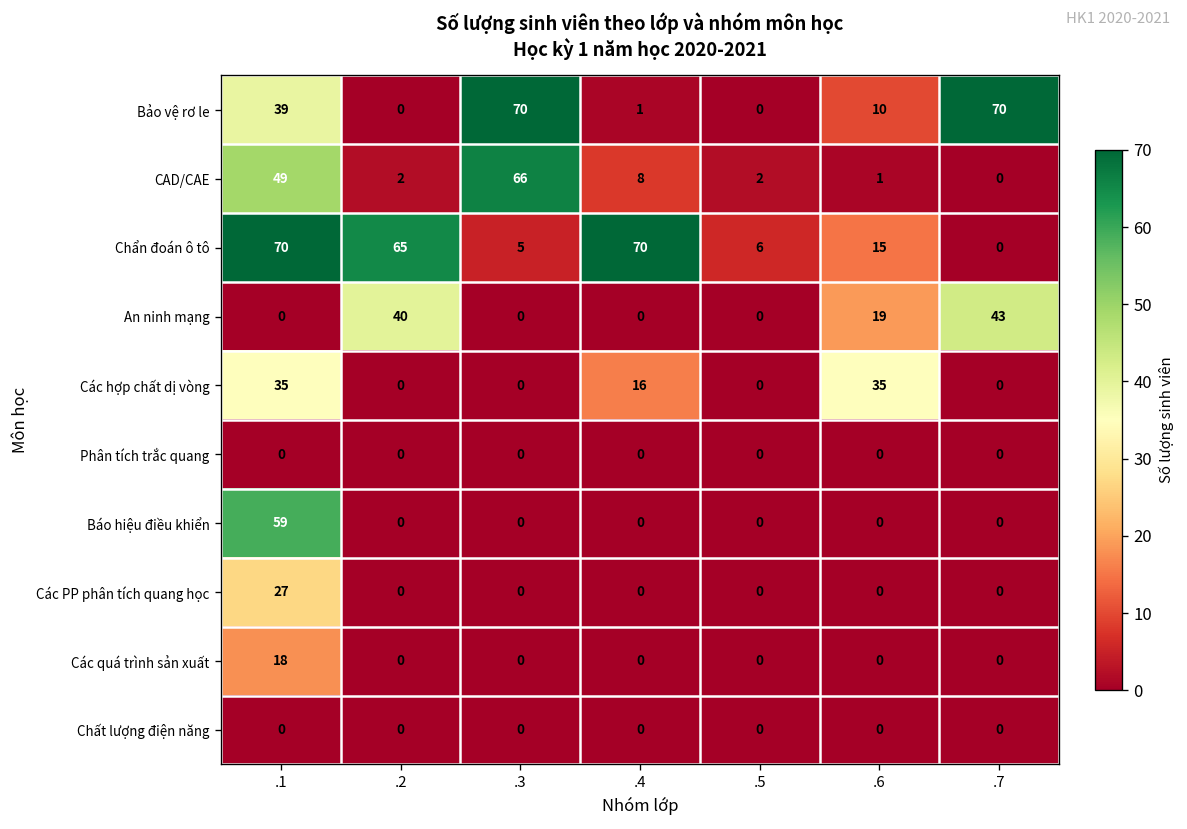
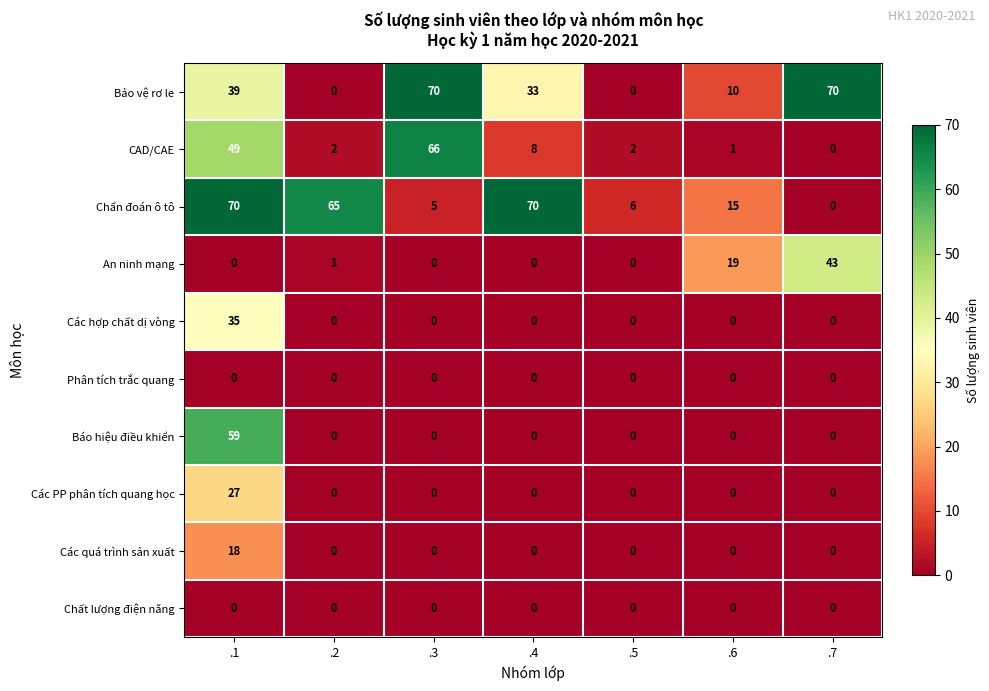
Bảo vệ rơ le, .4: 1 -> 33
An ninh mạng, .2: 40 -> 1
Các hợp chất dị vòng, .4: 16 -> 0
Các hợp chất dị vòng, .6: 35 -> 0
